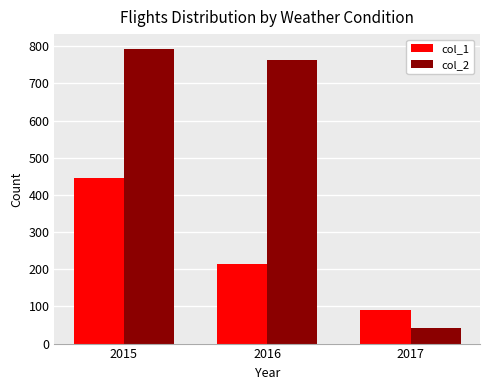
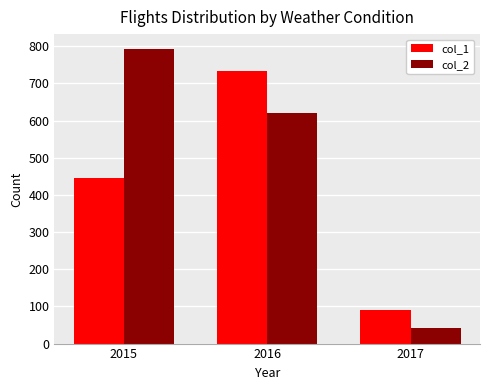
col_1, 2016: 210 -> 730
col_2, 2016: 760 -> 620
